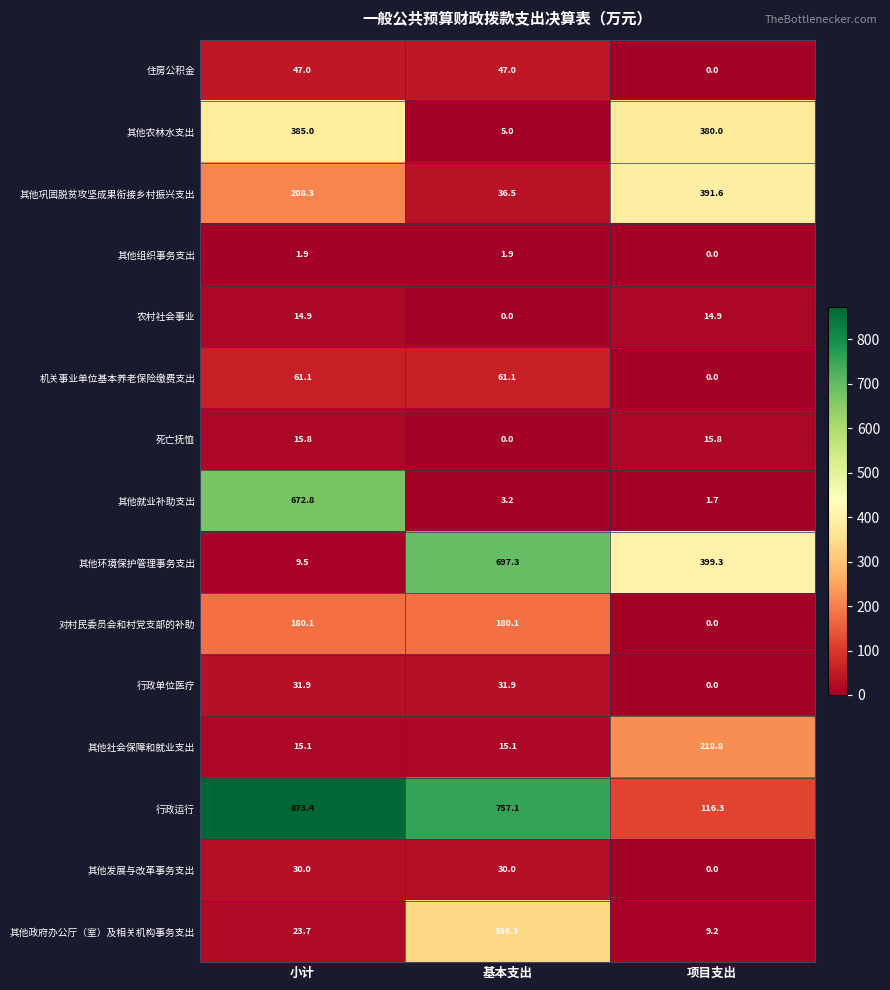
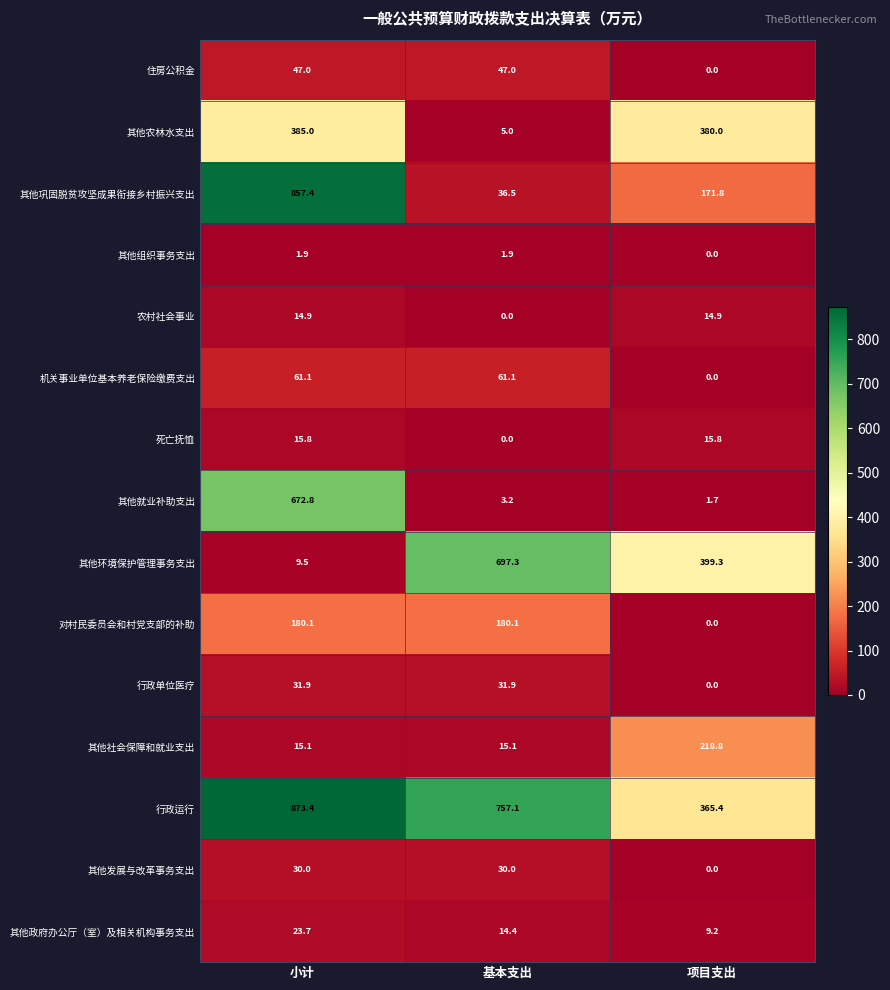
其他巩固脱贫攻坚成果衔接乡村振兴支出, 小计: 208.3 -> 857.4
其他巩固脱贫攻坚成果衔接乡村振兴支出, 项目支出: 391.6 -> 171.8
行政运行, 项目支出: 116.3 -> 365.4
其他政府办公厅（室）及相关机构事务支出, 基本支出: 336.3 -> 14.4
